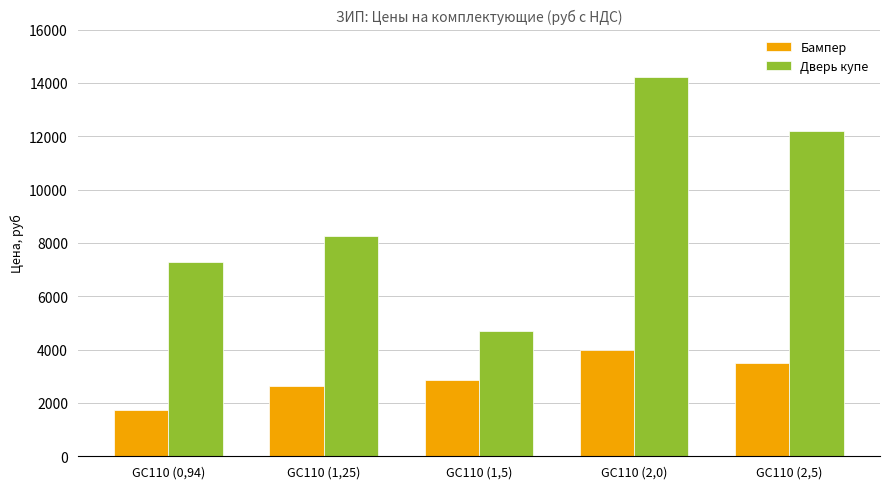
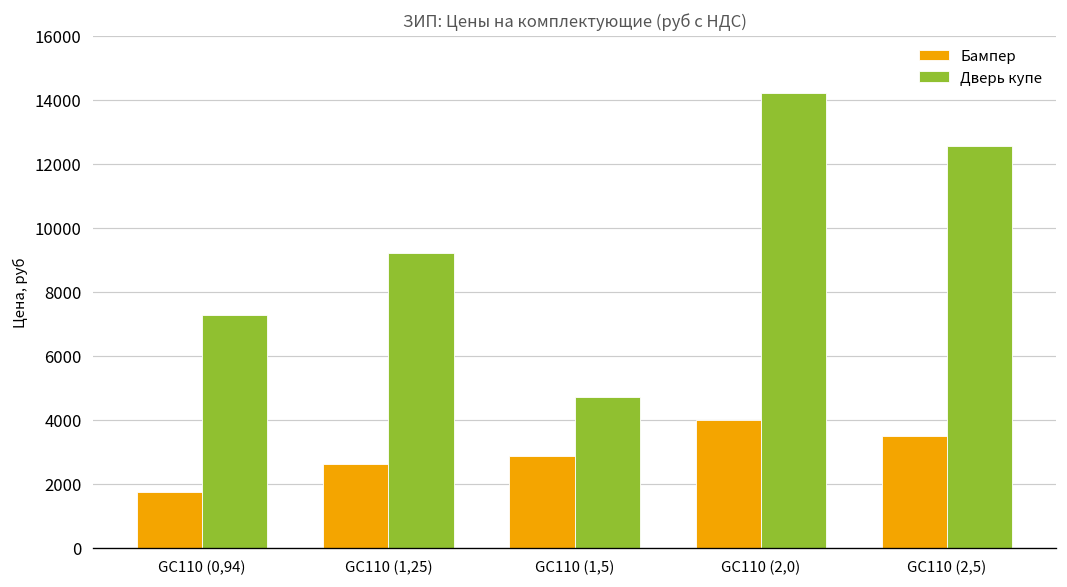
Дверь купе, GC110 (1,25): 8300 -> 9200
Дверь купе, GC110 (2,5): 12200 -> 12600
